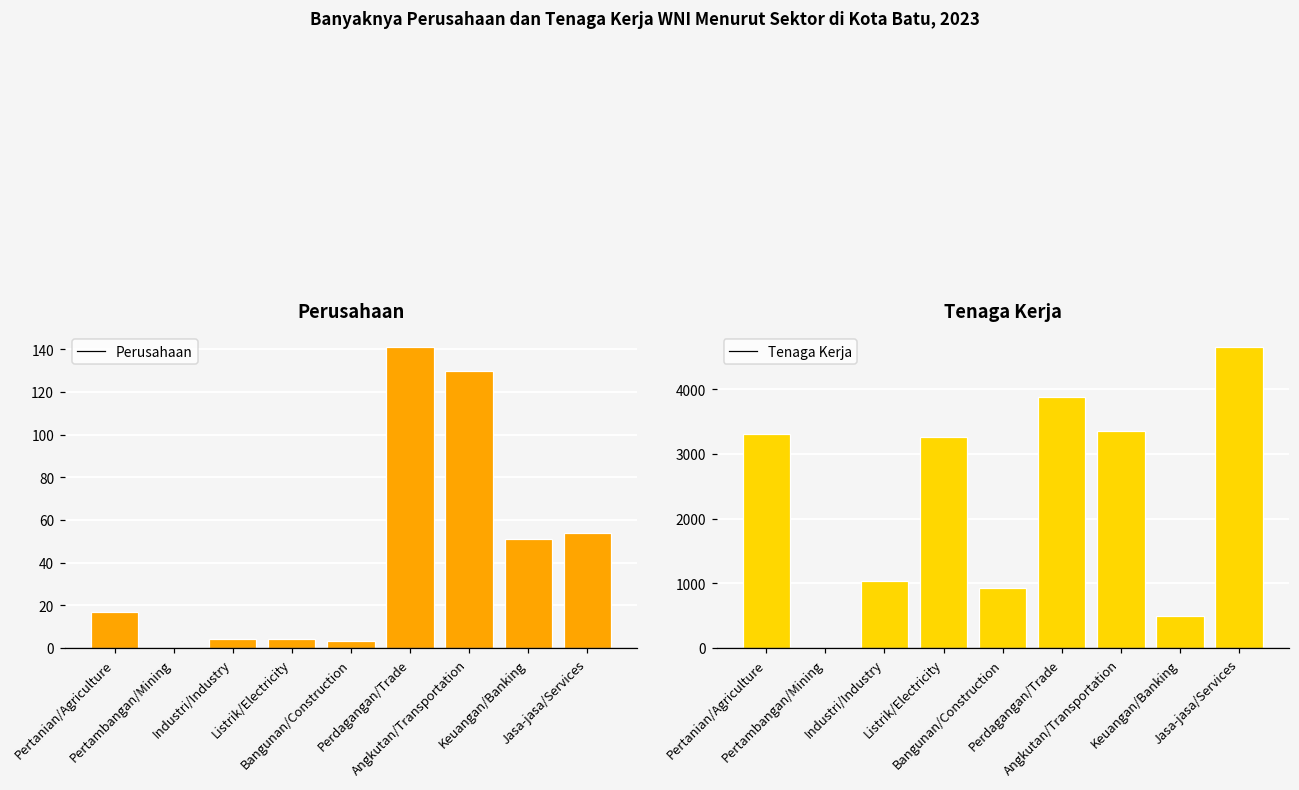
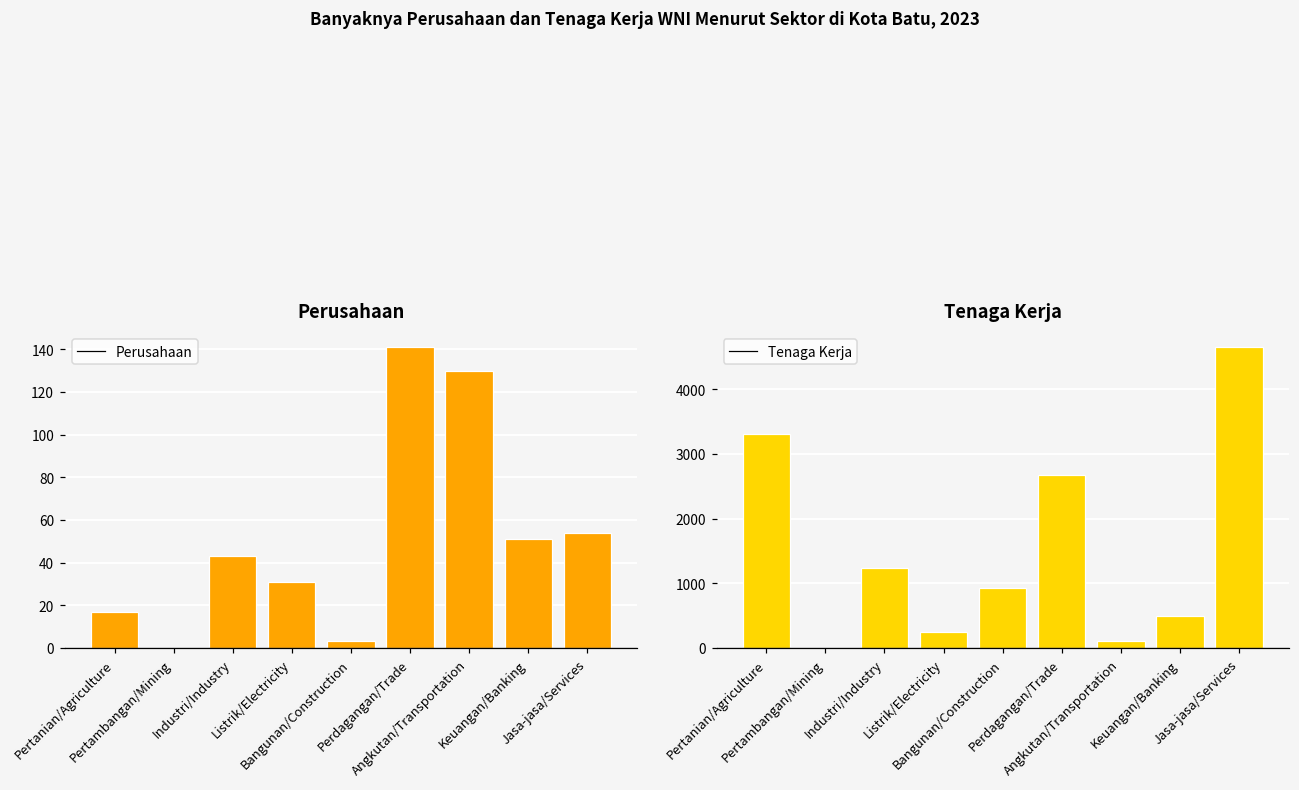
Perusahaan, Industri/Industry: 4 -> 43
Perusahaan, Listrik/Electricity: 4 -> 31
Tenaga Kerja, Industri/Industry: 1000 -> 1200
Tenaga Kerja, Listrik/Electricity: 3300 -> 200
Tenaga Kerja, Perdagangan/Trade: 3900 -> 2700
Tenaga Kerja, Angkutan/Transportation: 3400 -> 100
